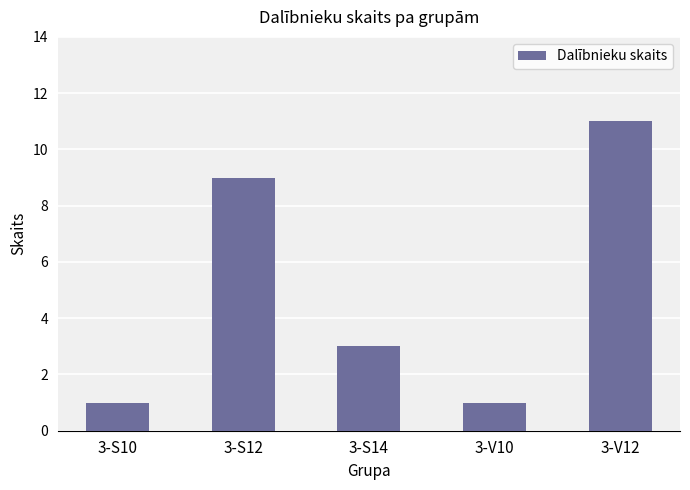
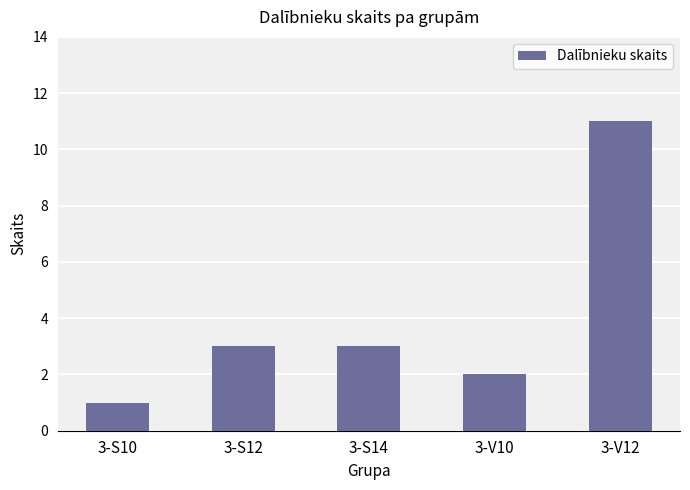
3-S12: 9 -> 3
3-V10: 1 -> 2
